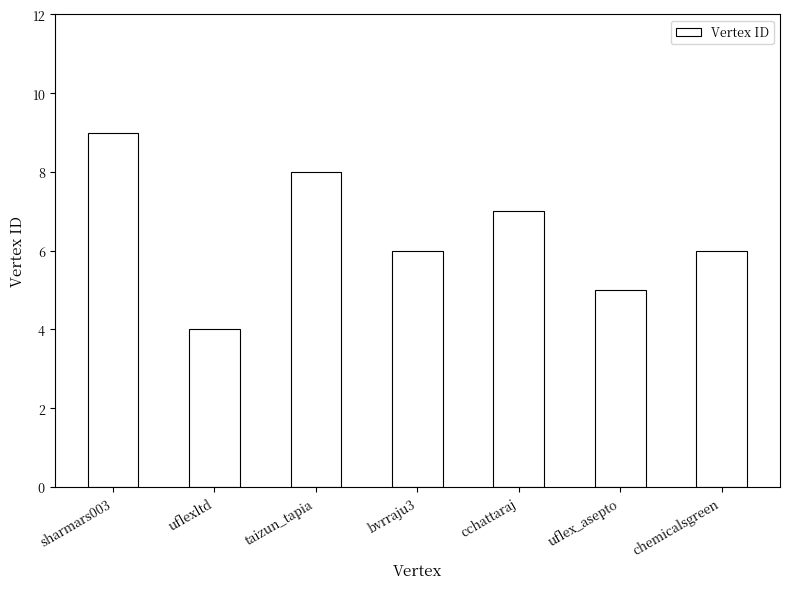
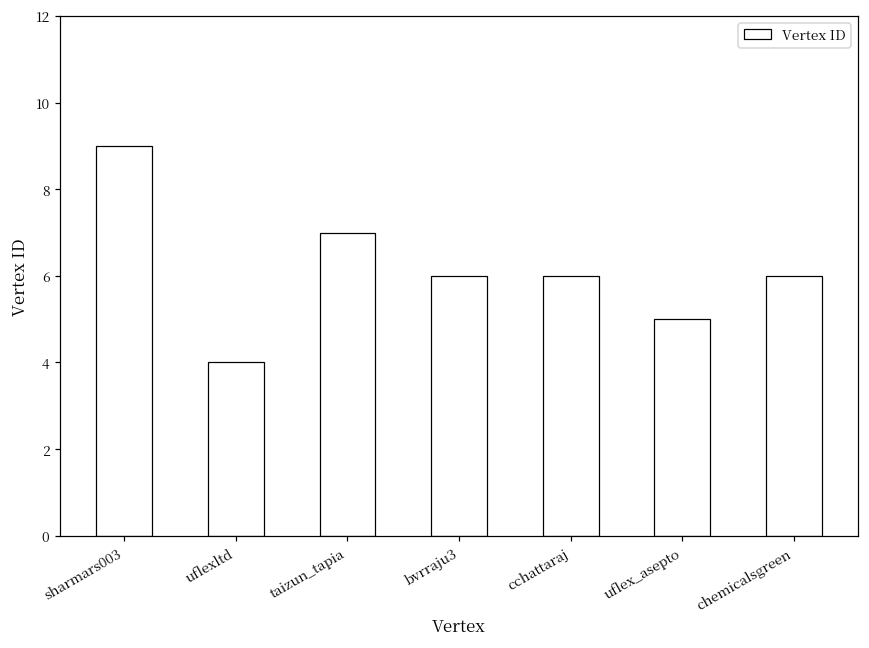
taizun_tapia: 8 -> 7
cchattaraj: 7 -> 6
